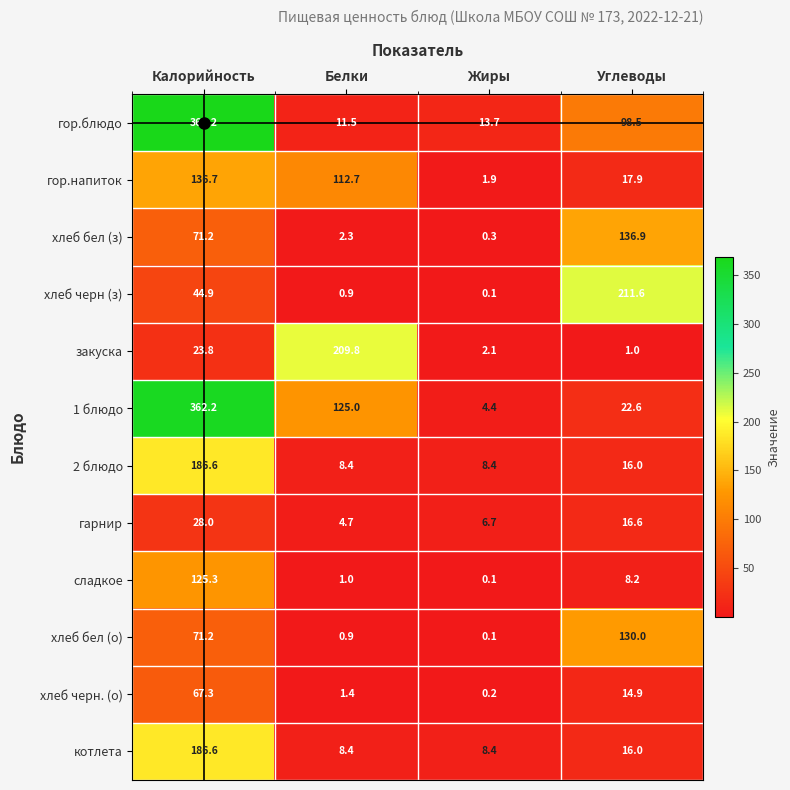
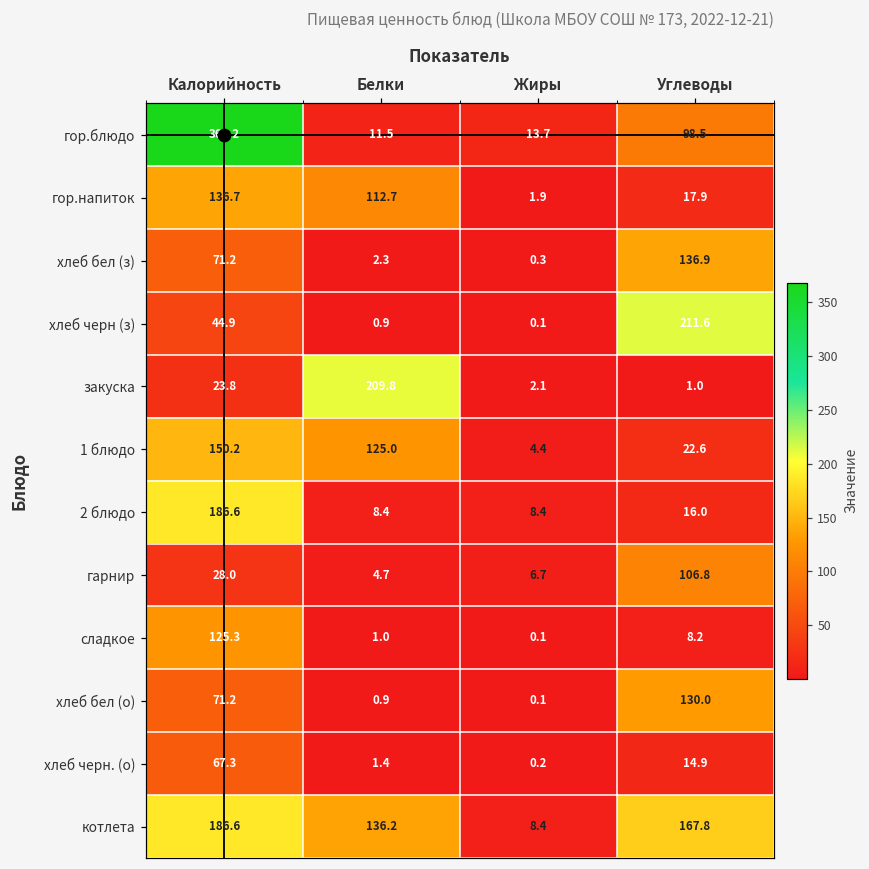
1 блюдо, Калорийность: 362.2 -> 150.2
гарнир, Углеводы: 16.6 -> 106.8
котлета, Белки: 8.4 -> 136.2
котлета, Углеводы: 16.0 -> 167.8
